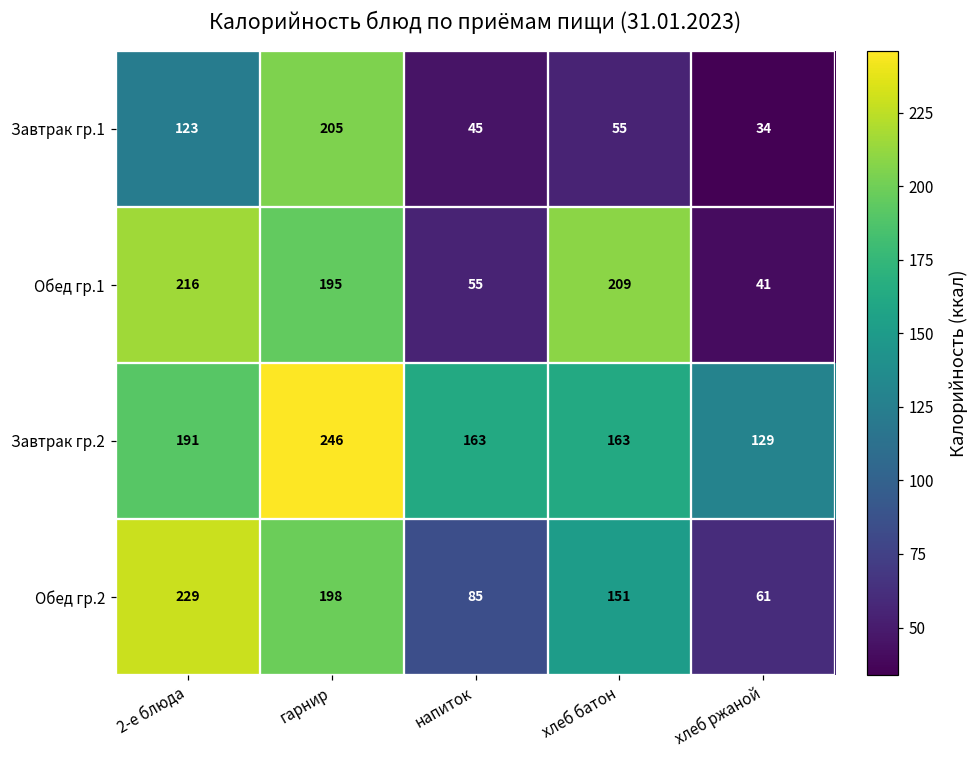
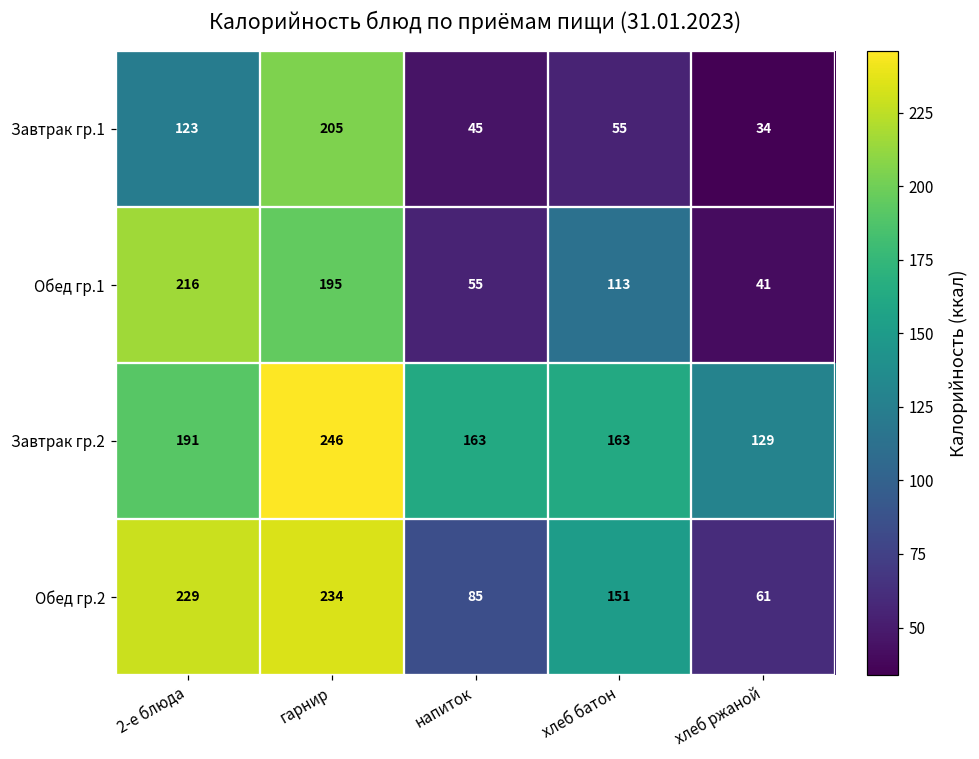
Обед гр.1, хлеб батон: 209 -> 113
Обед гр.2, гарнир: 198 -> 234
